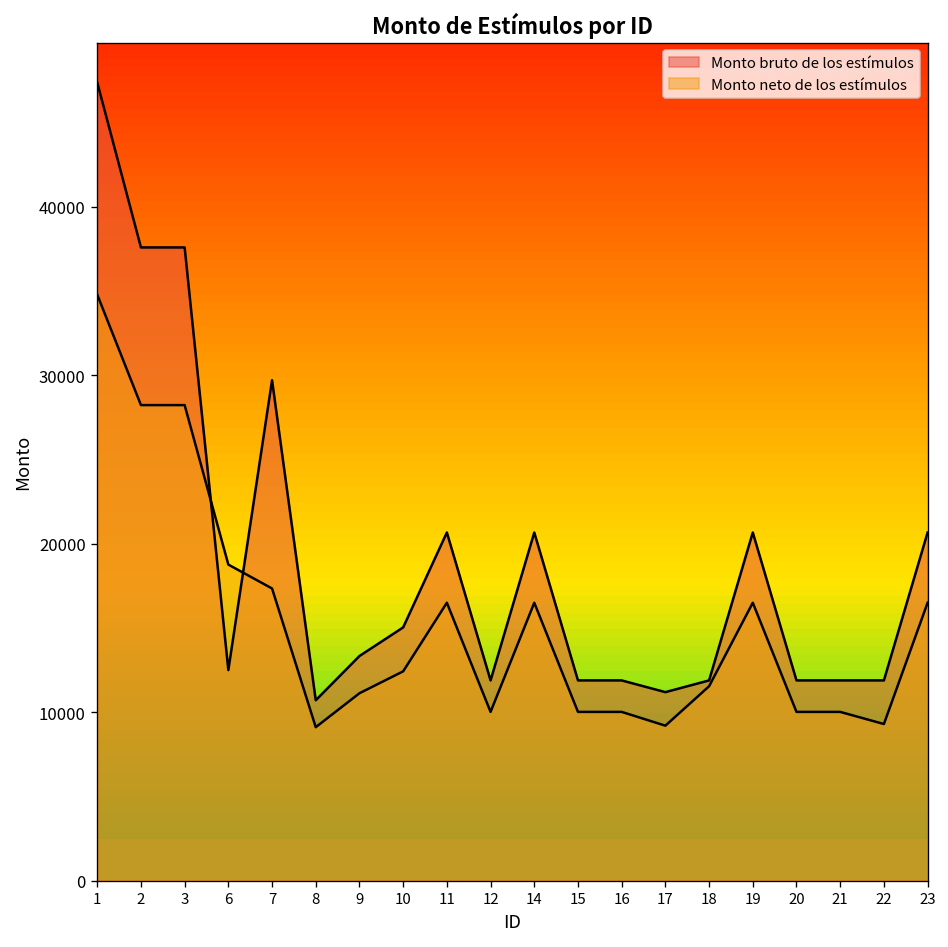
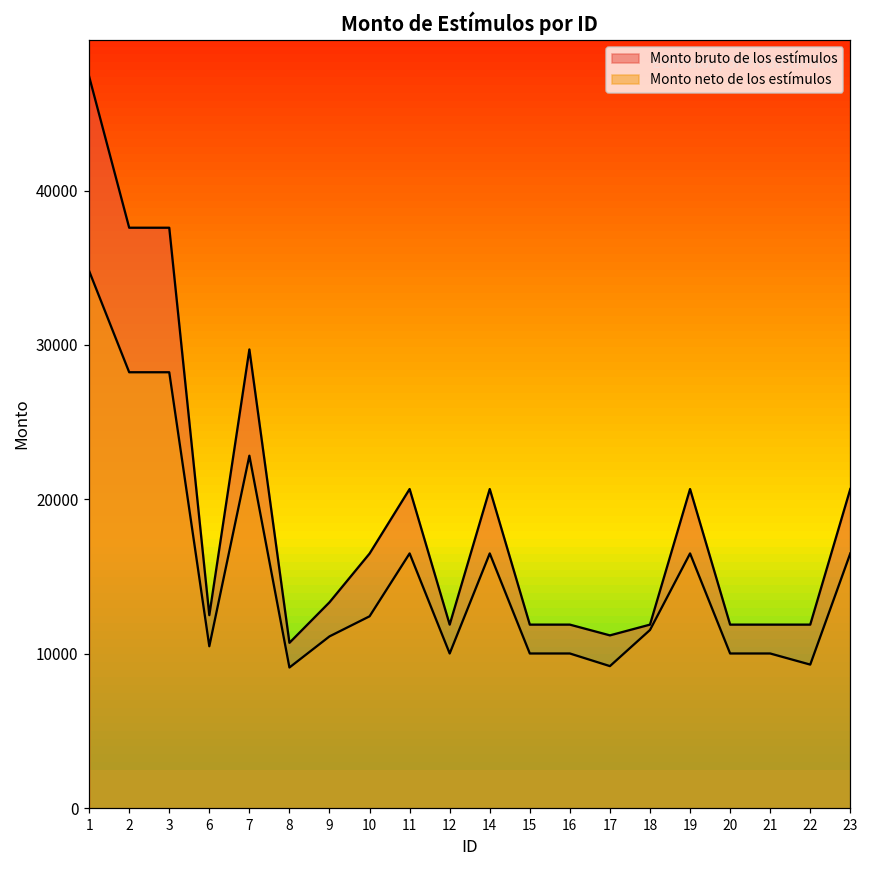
Monto neto de los estímulos, 6: 18800 -> 10500
Monto neto de los estímulos, 7: 17300 -> 22800
Monto bruto de los estímulos, 10: 15000 -> 16500
